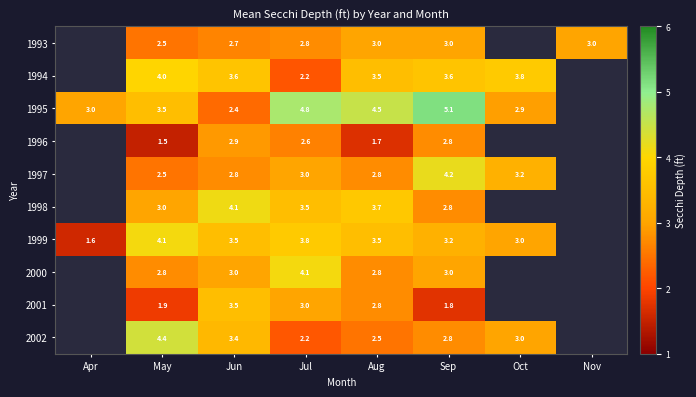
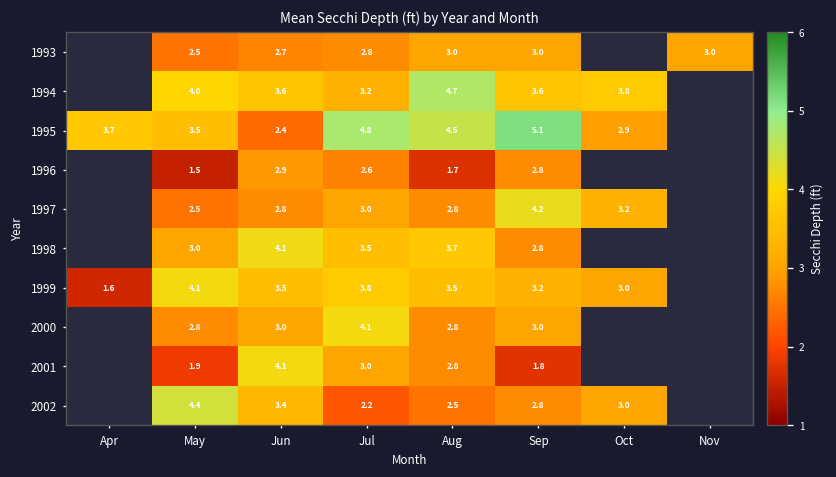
1994, Jul: 2.2 -> 3.2
1994, Aug: 3.5 -> 4.7
1995, Apr: 3.0 -> 3.7
2001, Jun: 3.5 -> 4.1
